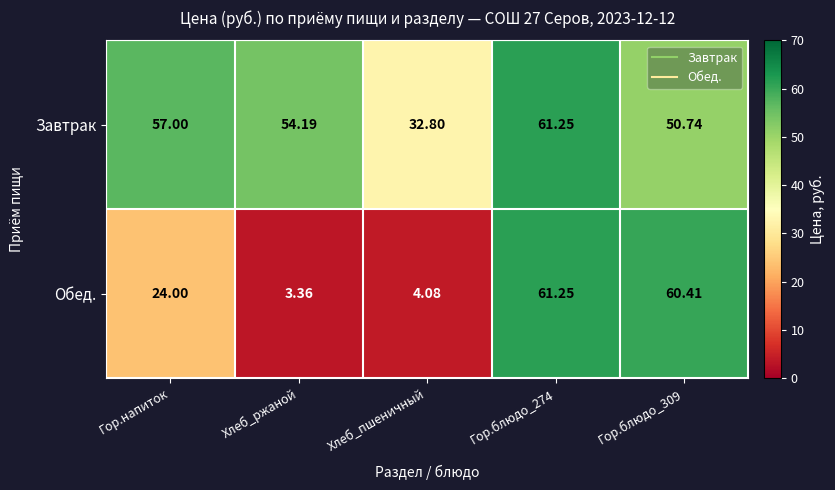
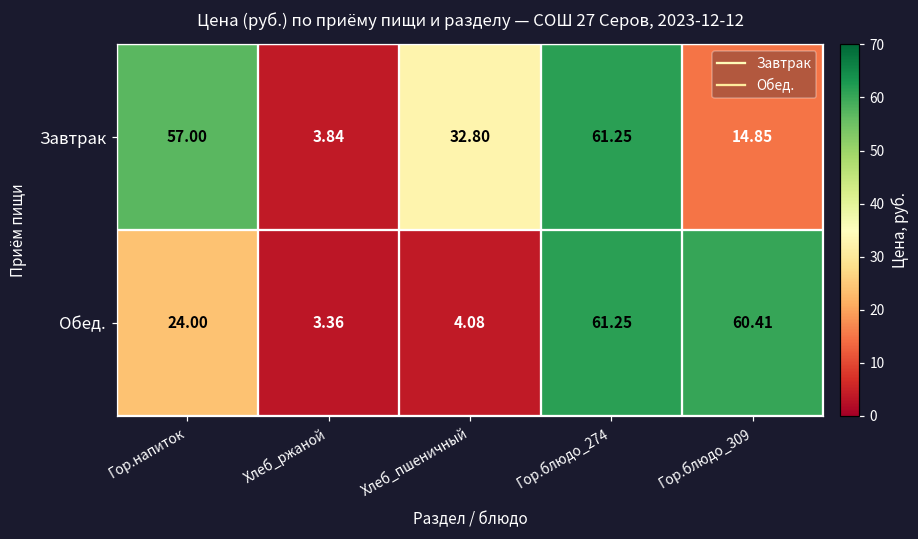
Завтрак, Хлеб_ржаной: 54.19 -> 3.84
Завтрак, Гор.блюдо_309: 50.74 -> 14.85
